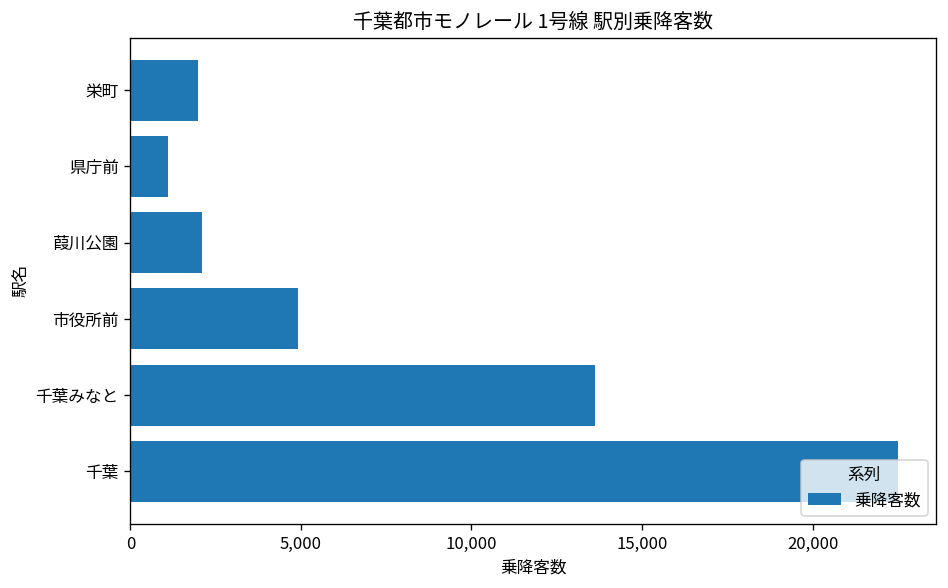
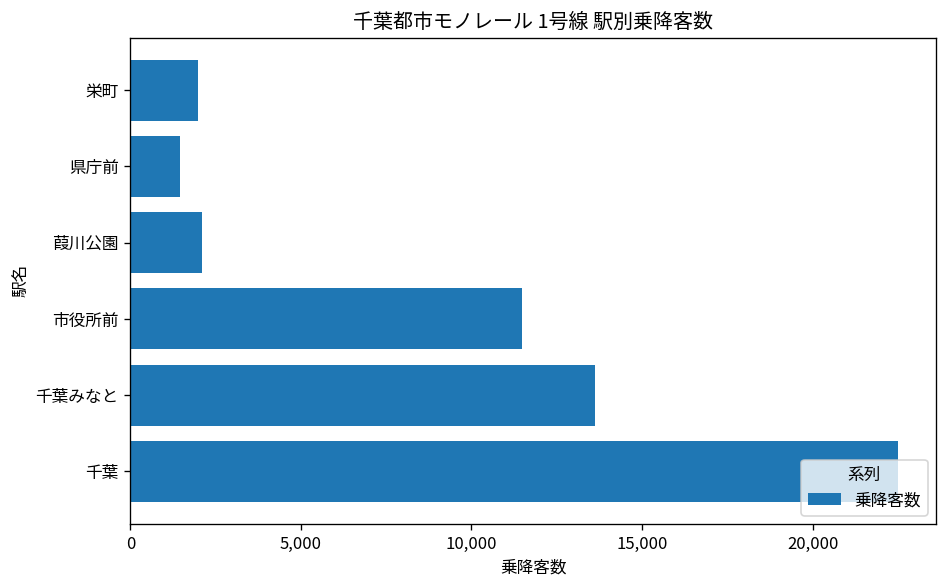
県庁前: 1,100 -> 1,500
市役所前: 4,900 -> 11,500
